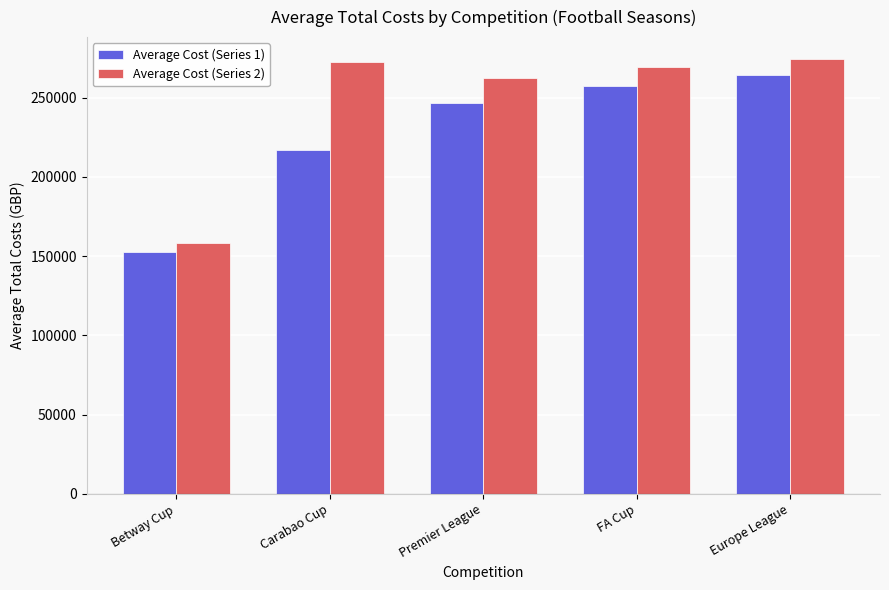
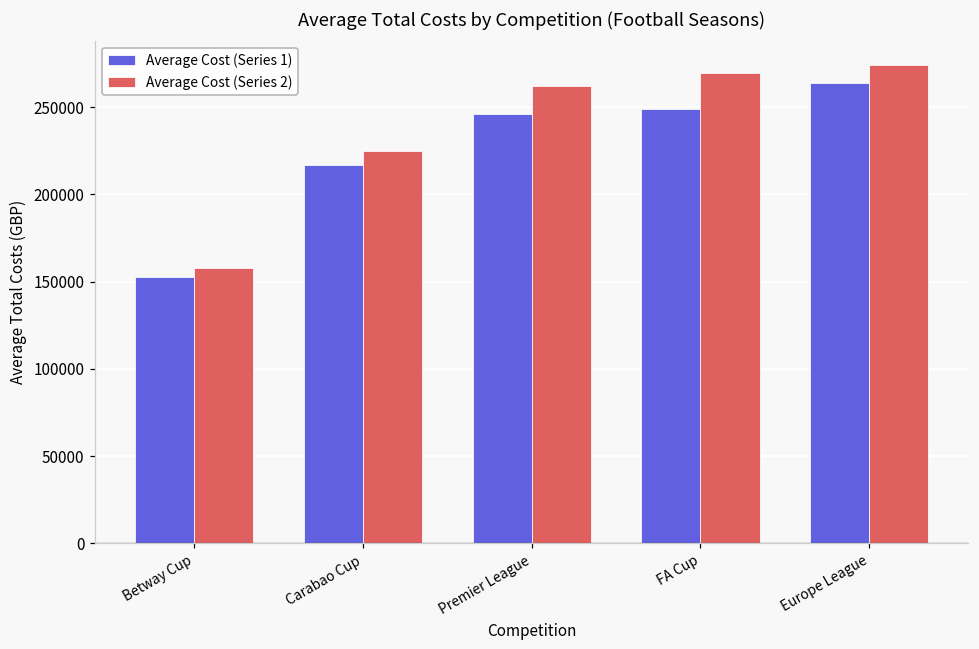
Average Cost (Series 2), Carabao Cup: 272000 -> 225000
Average Cost (Series 1), FA Cup: 257000 -> 249000
